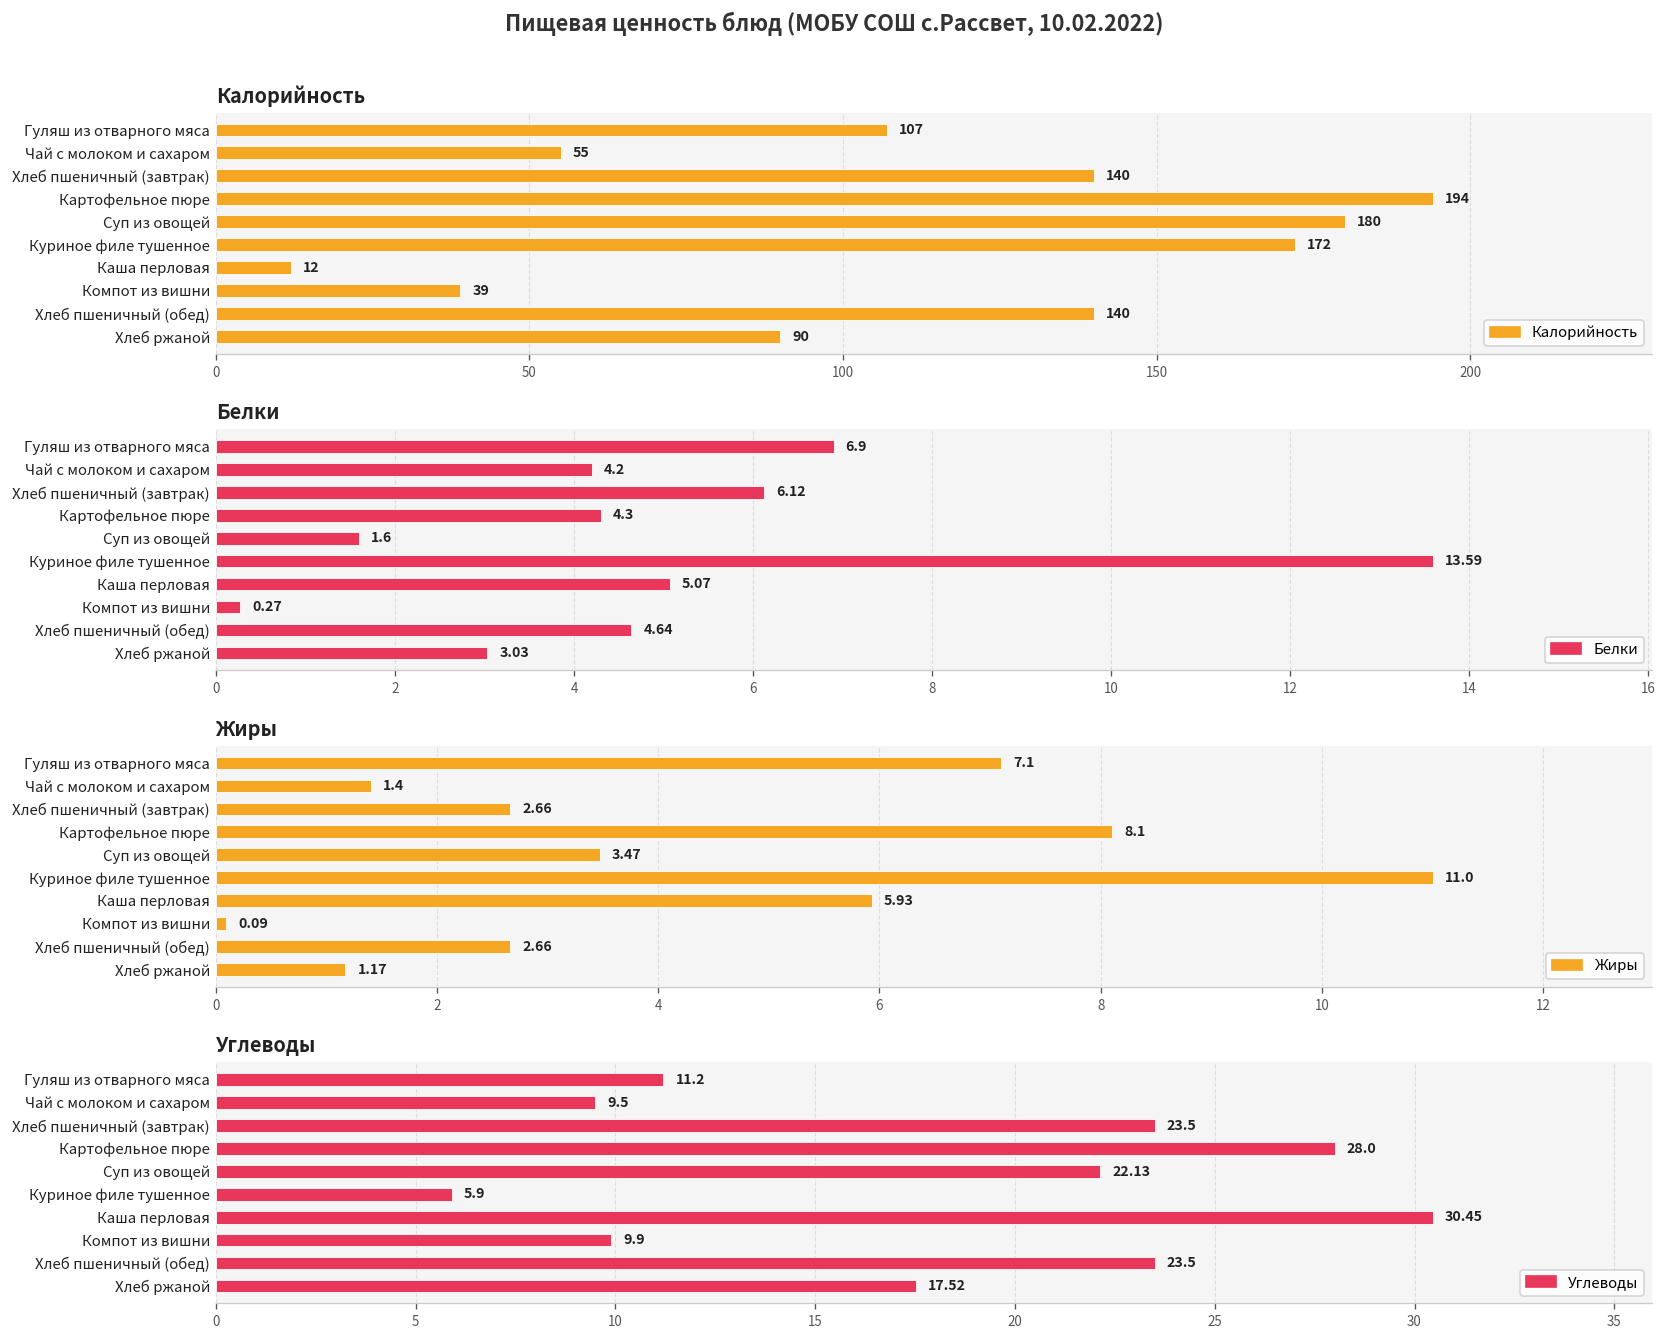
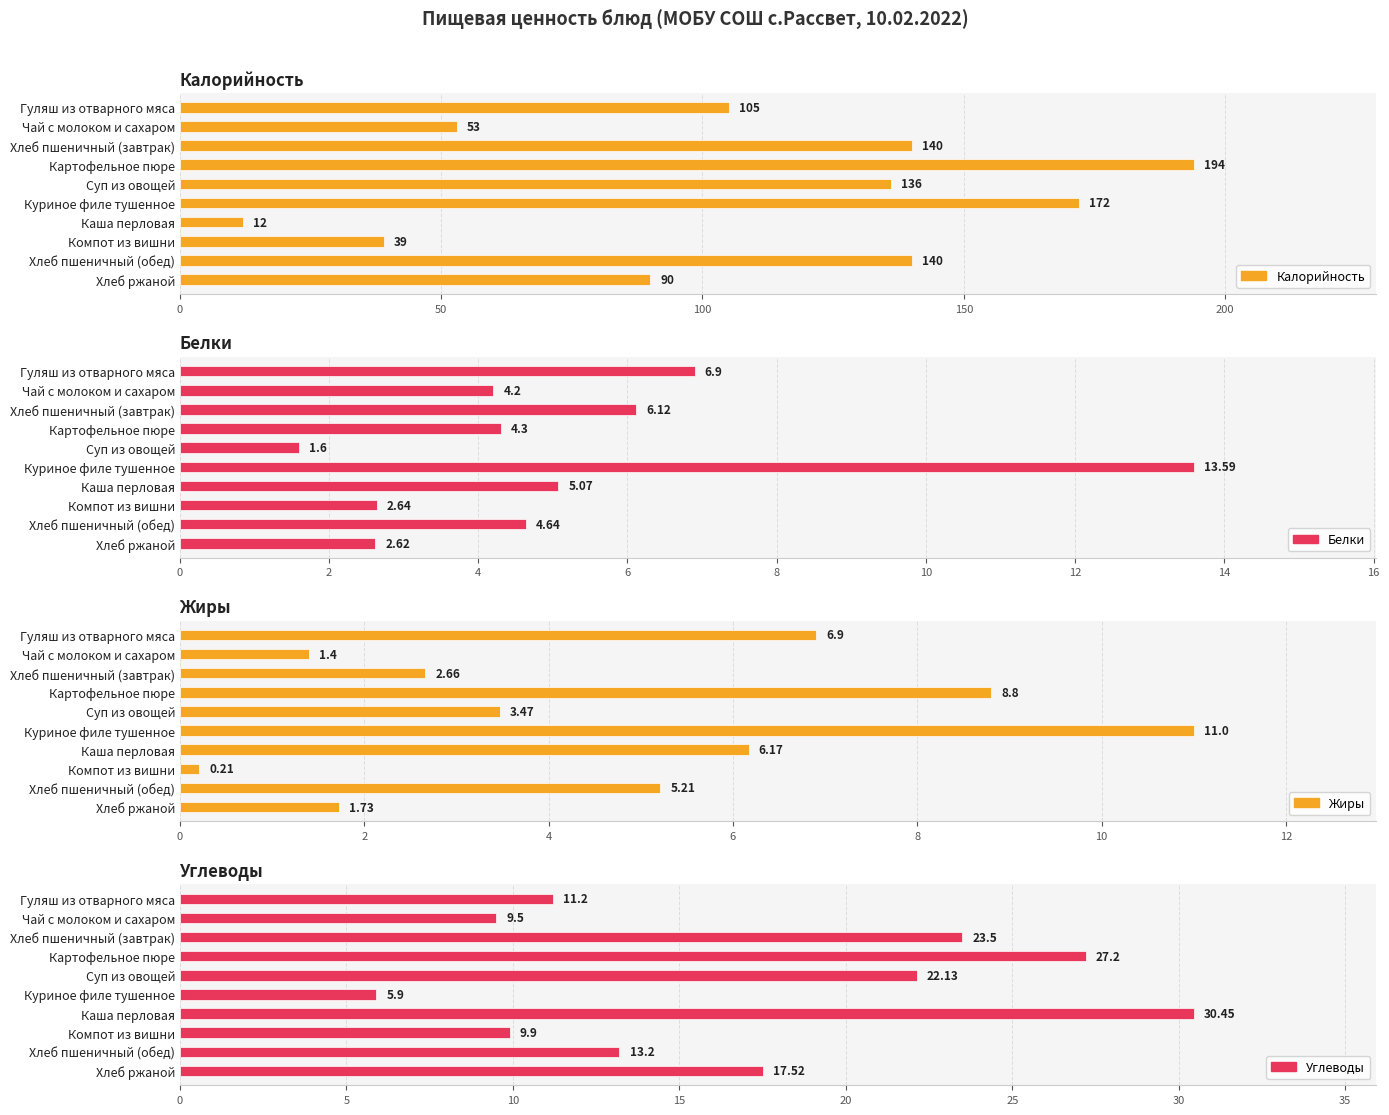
Калорийность, Гуляш из отварного мяса: 107 -> 105
Калорийность, Чай с молоком и сахаром: 55 -> 53
Калорийность, Суп из овощей: 180 -> 136
Белки, Компот из вишни: 0.27 -> 2.64
Белки, Хлеб ржаной: 3.03 -> 2.62
Жиры, Гуляш из отварного мяса: 7.1 -> 6.9
Жиры, Картофельное пюре: 8.1 -> 8.8
Жиры, Каша перловая: 5.93 -> 6.17
Жиры, Компот из вишни: 0.09 -> 0.21
Жиры, Хлеб пшеничный (обед): 2.66 -> 5.21
Жиры, Хлеб ржаной: 1.17 -> 1.73
Углеводы, Картофельное пюре: 28.0 -> 27.2
Углеводы, Хлеб пшеничный (обед): 23.5 -> 13.2
